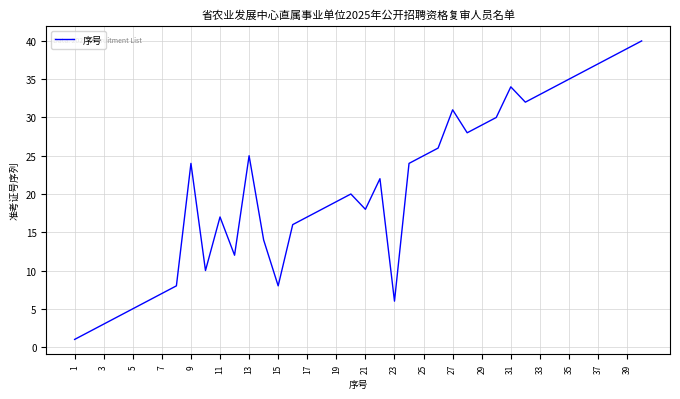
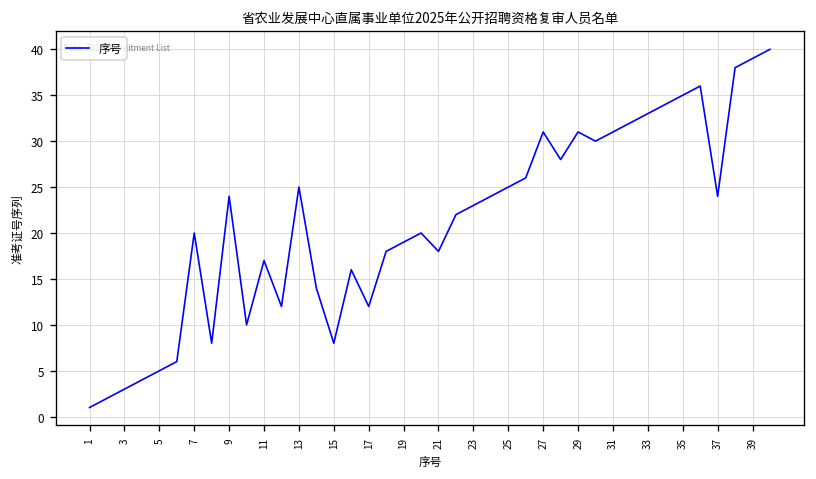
7: 7 -> 20
17: 17 -> 12
23: 6 -> 23
29: 29 -> 31
31: 34 -> 31
37: 37 -> 24
